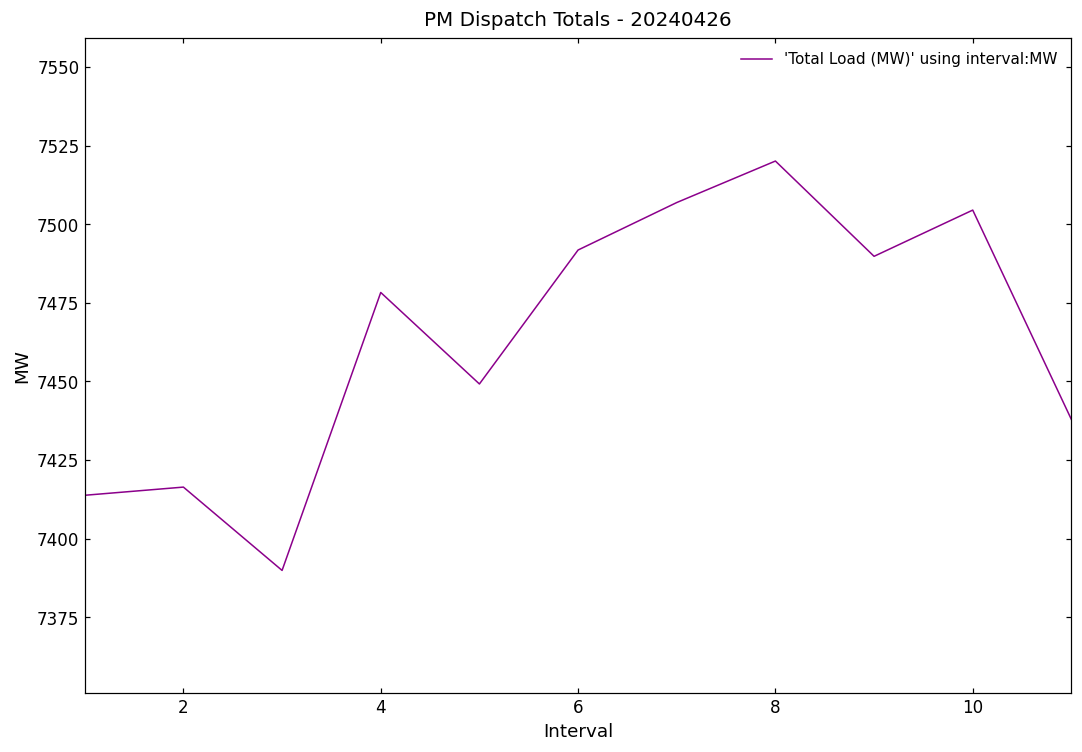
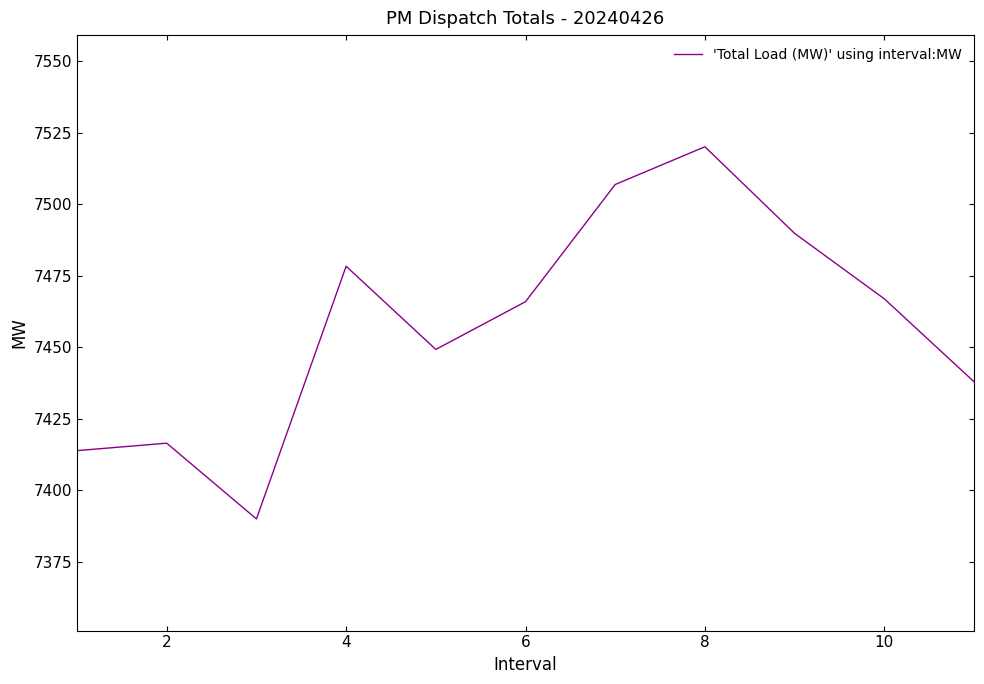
6: 7492 -> 7466
10: 7505 -> 7467
